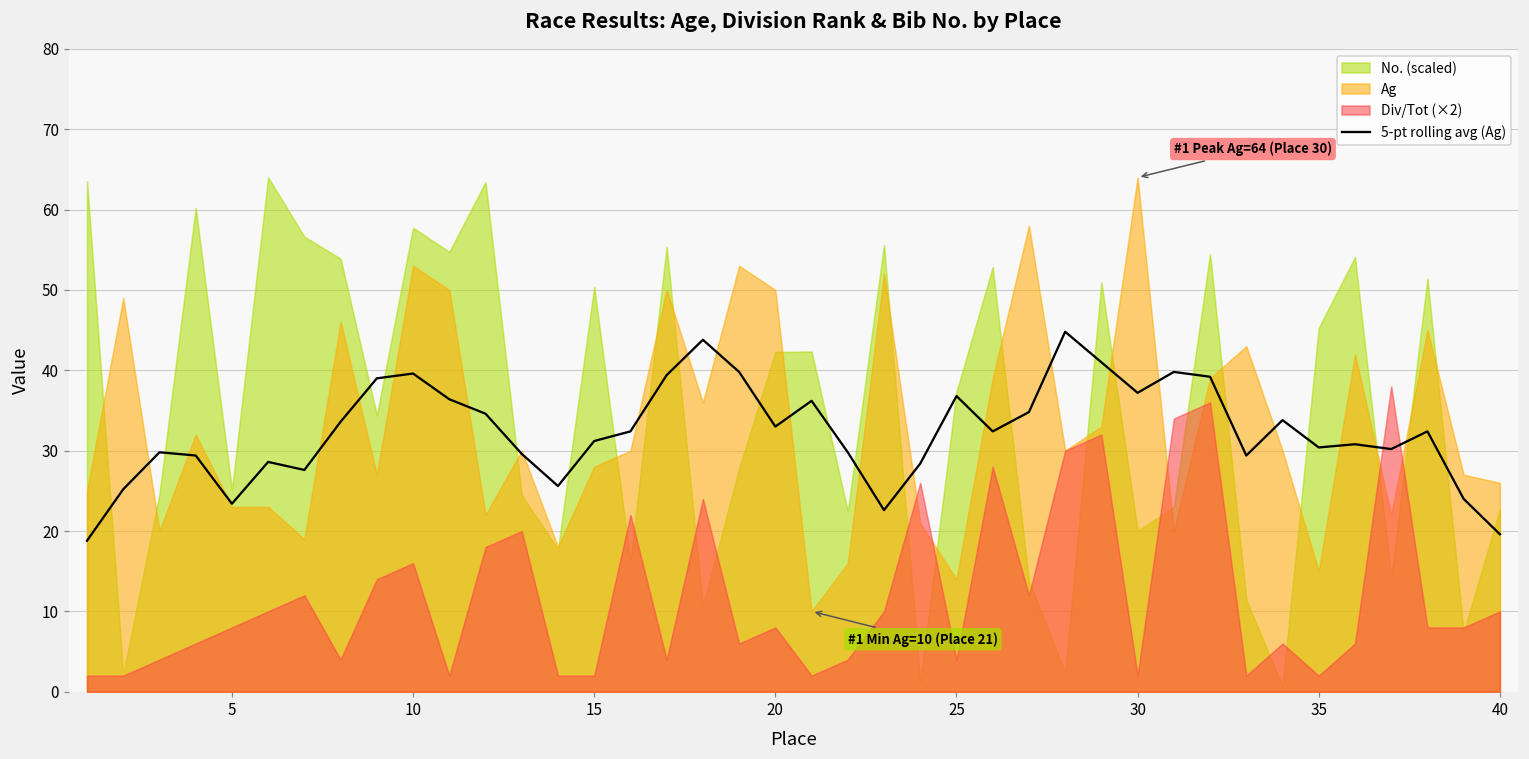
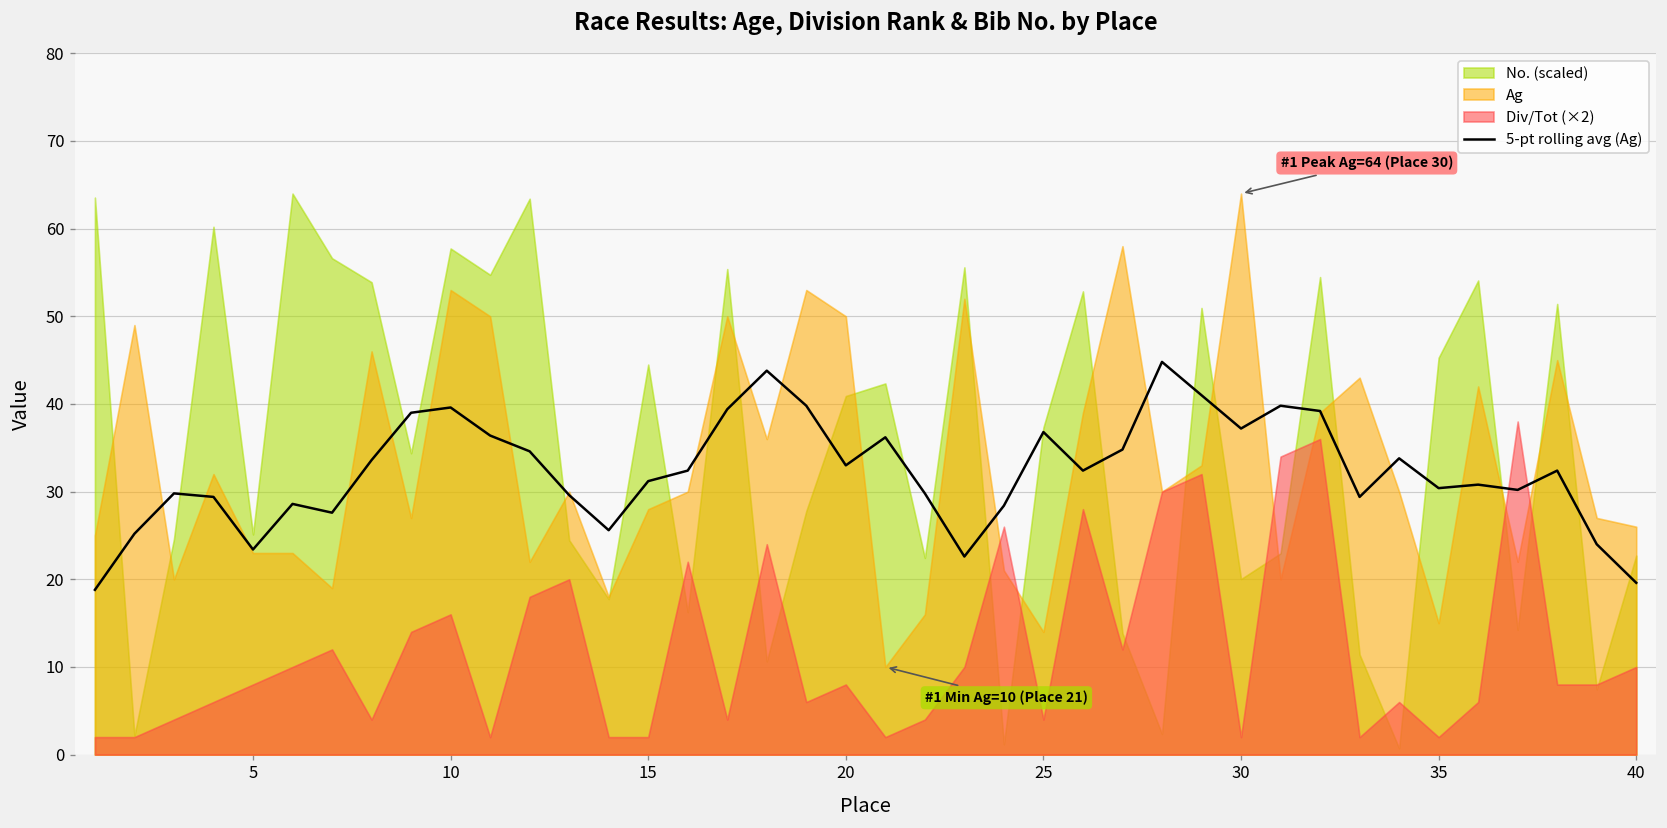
No. (scaled), 15: 50 -> 44
No. (scaled), 20: 42 -> 41
